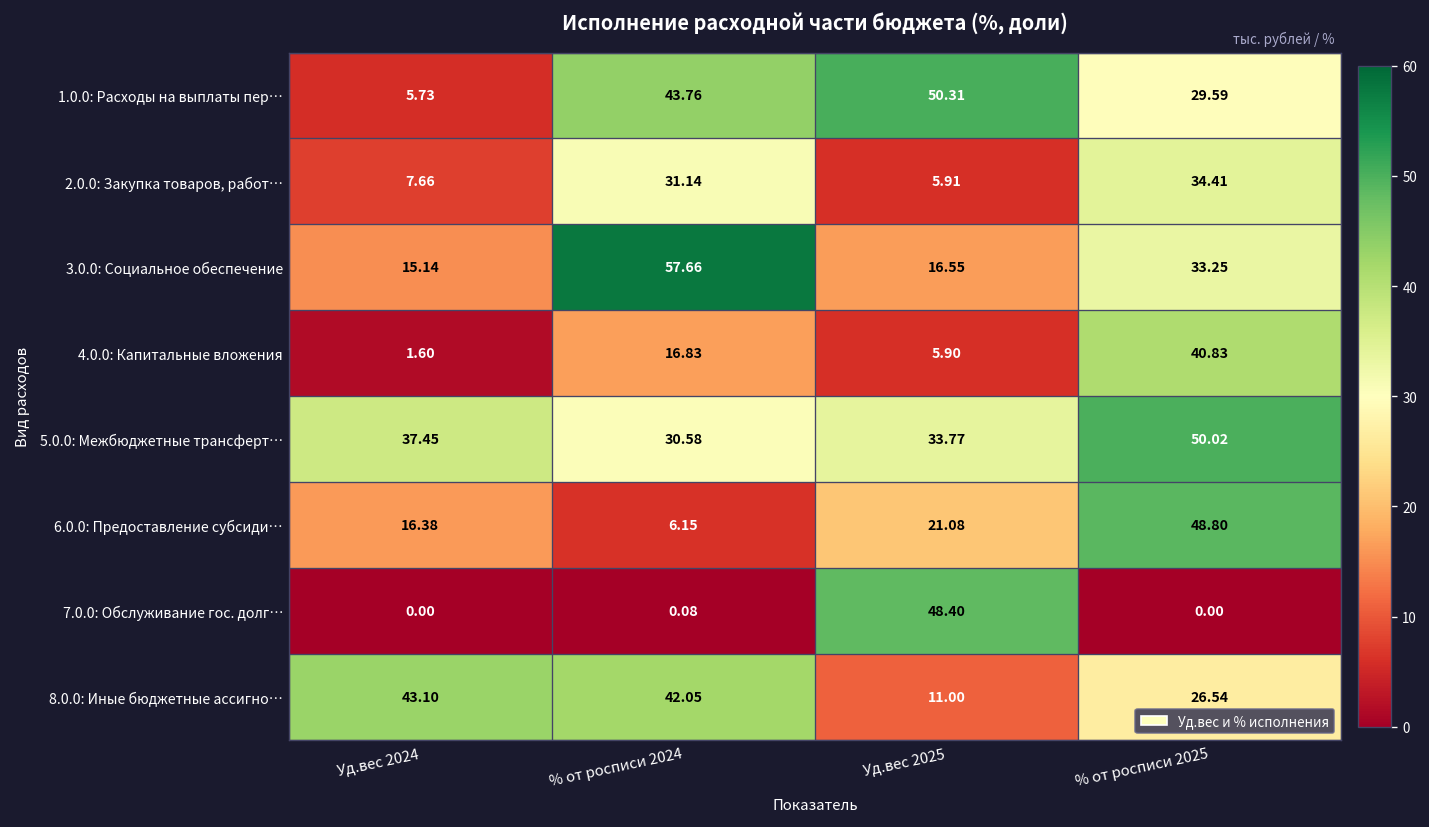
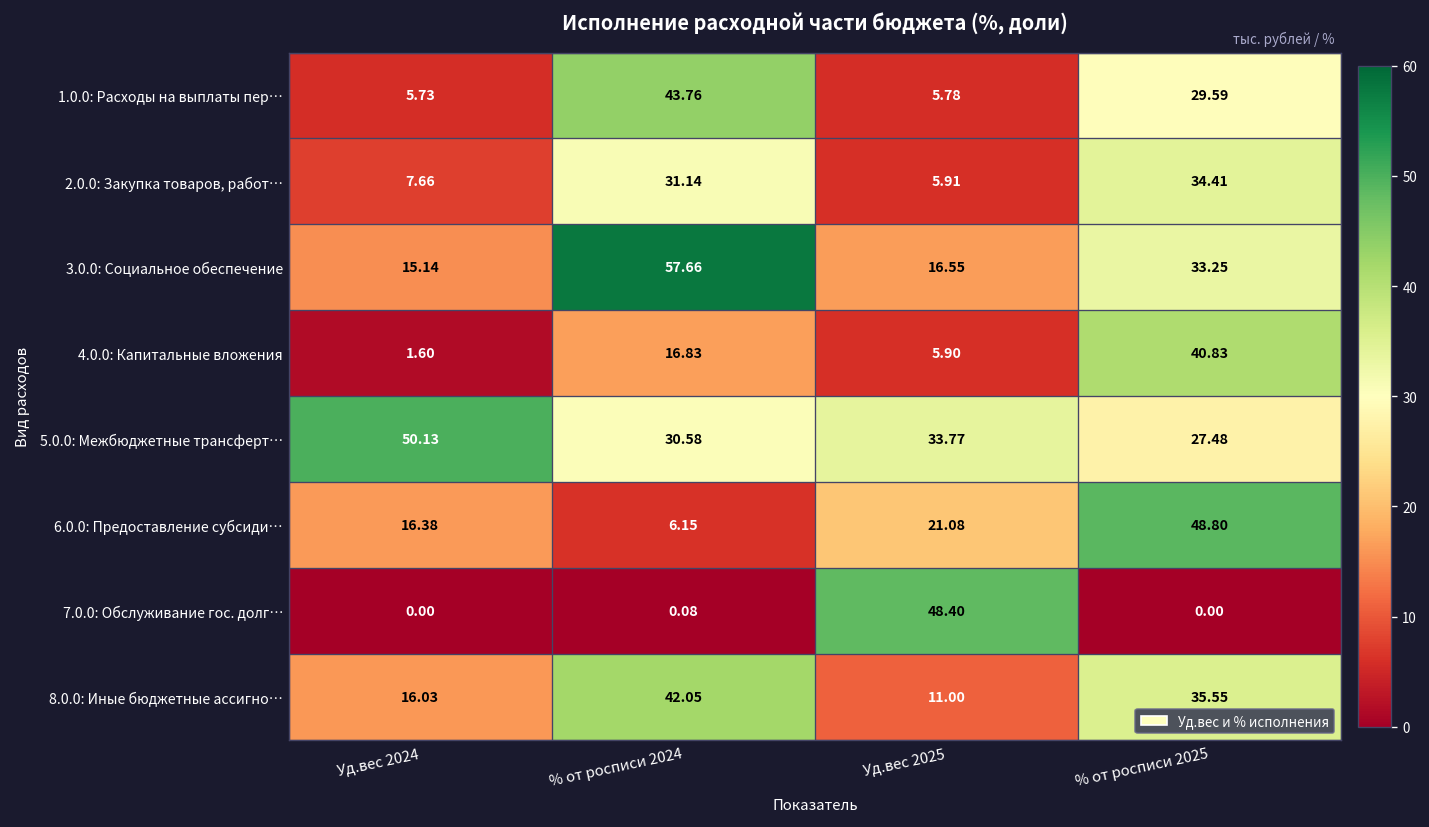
1.0.0: Расходы на выплаты пер…, Уд.вес 2025: 50.31 -> 5.78
5.0.0: Межбюджетные трансферт…, Уд.вес 2024: 37.45 -> 50.13
5.0.0: Межбюджетные трансферт…, % от росписи 2025: 50.02 -> 27.48
8.0.0: Иные бюджетные ассигно…, Уд.вес 2024: 43.10 -> 16.03
8.0.0: Иные бюджетные ассигно…, % от росписи 2025: 26.54 -> 35.55
